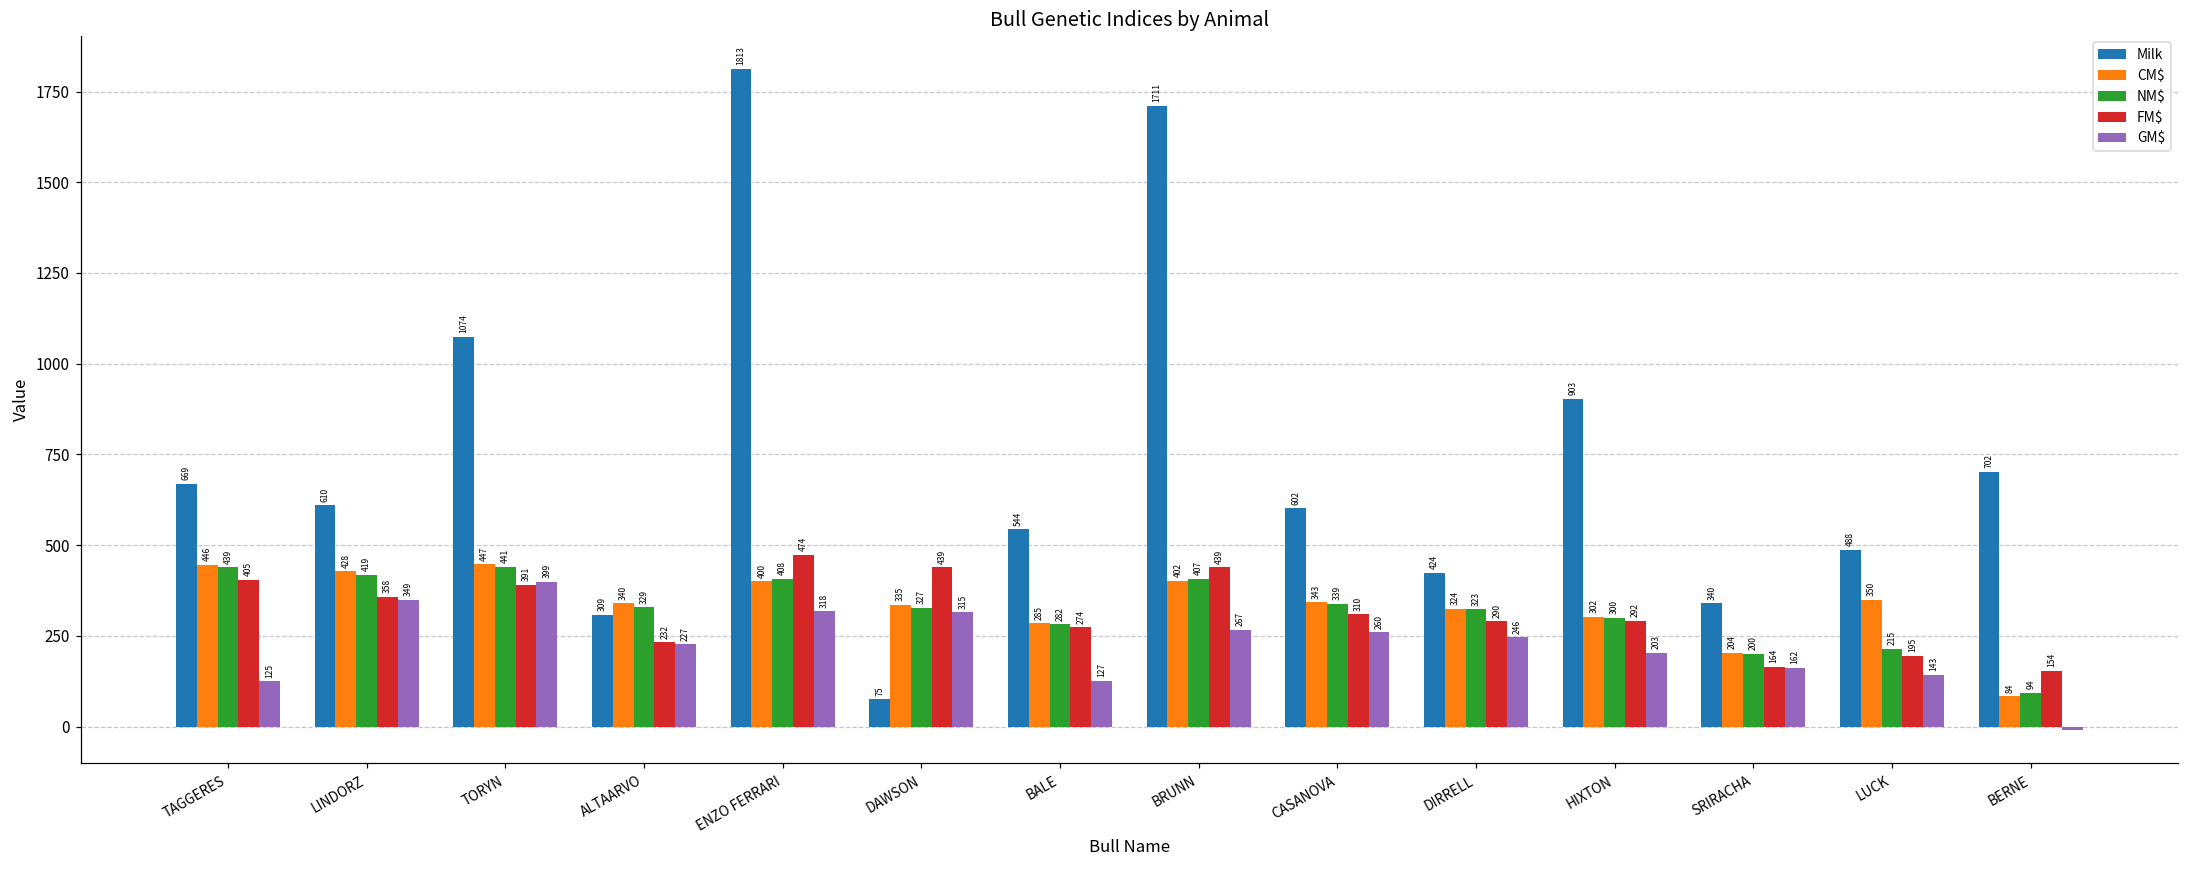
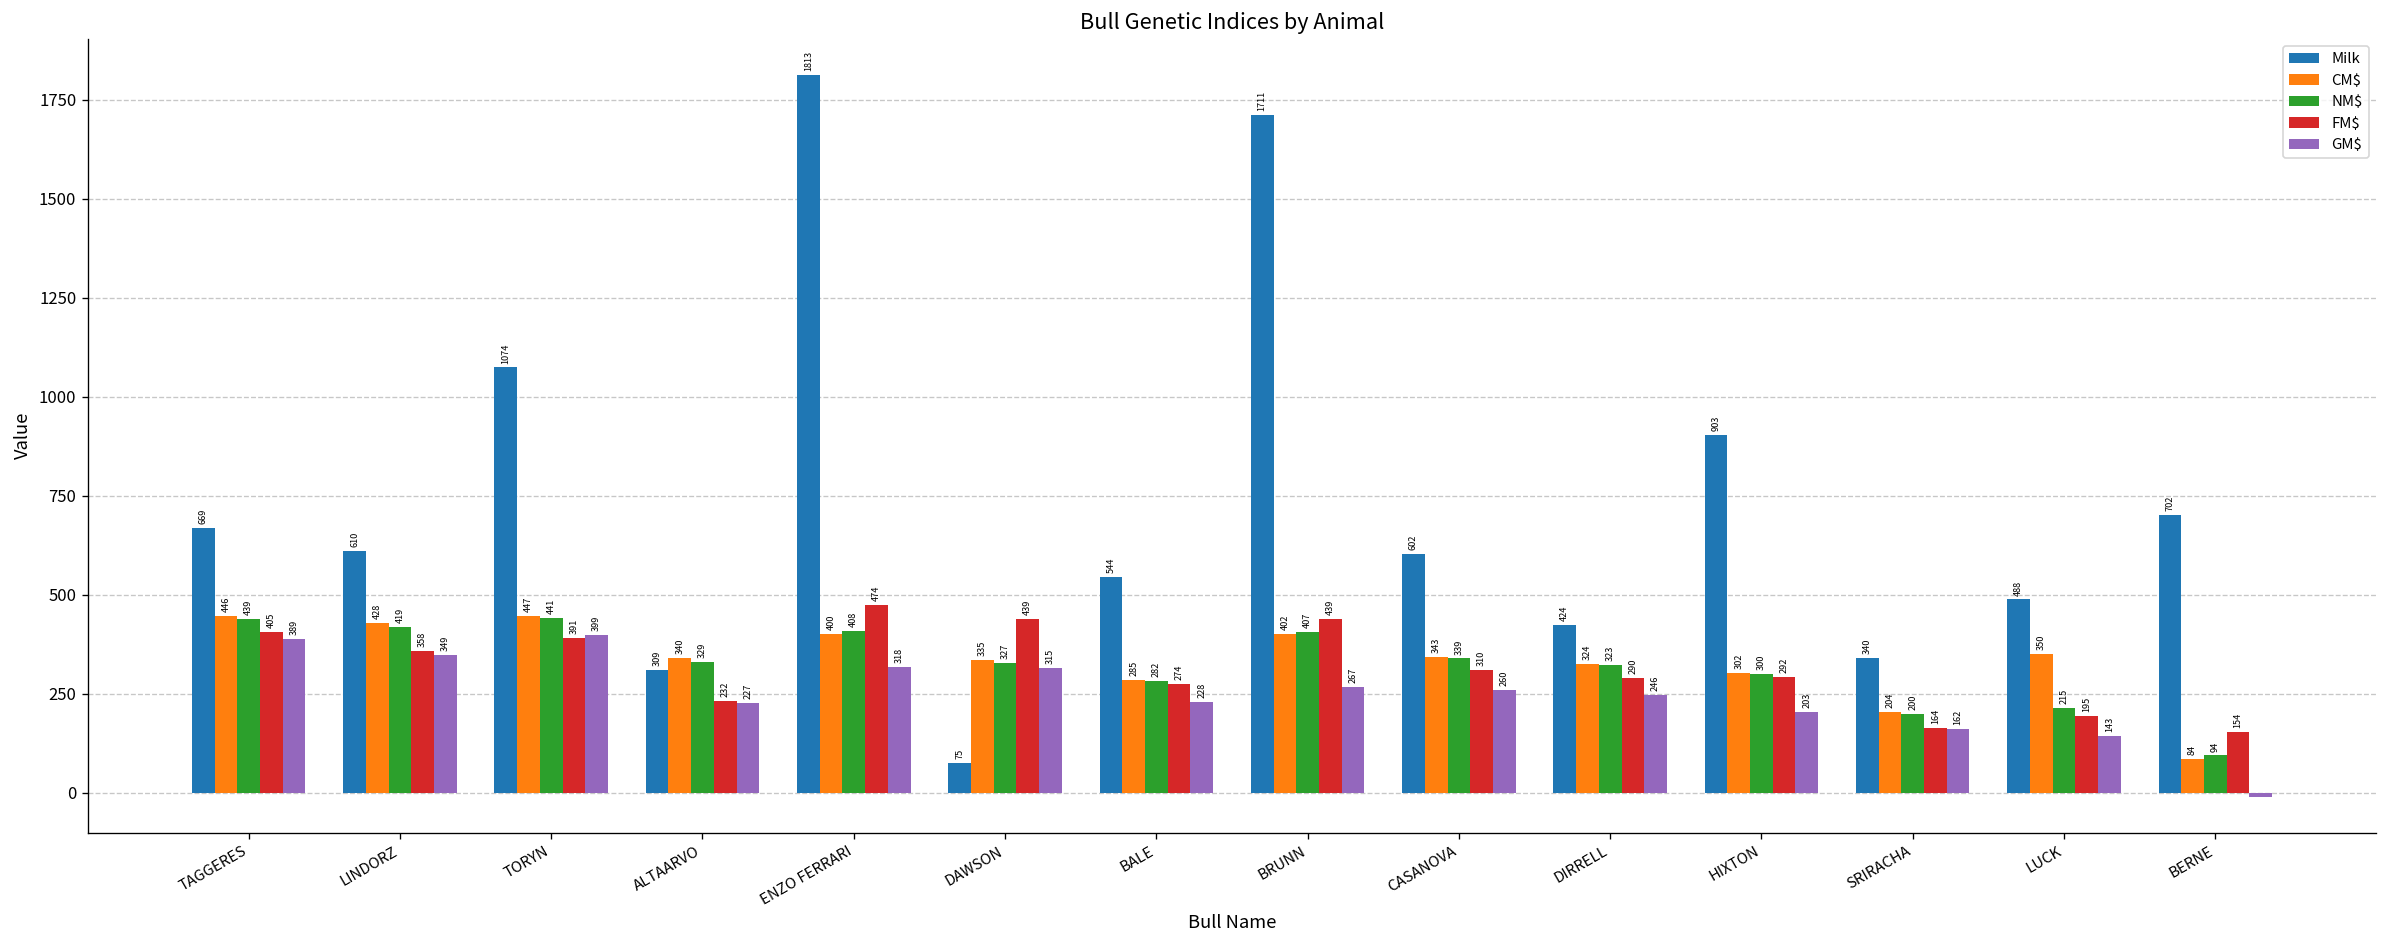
GM$, TAGGERES: 125 -> 389
GM$, BALE: 127 -> 228
